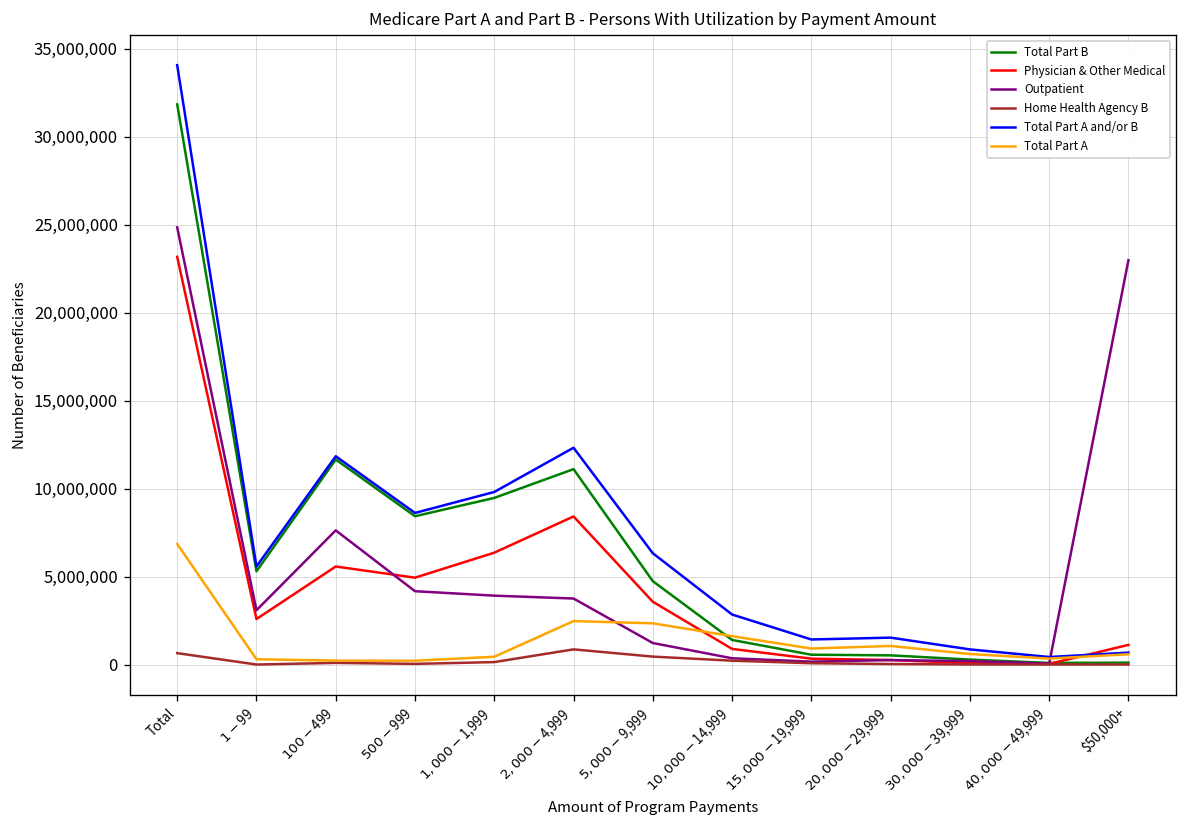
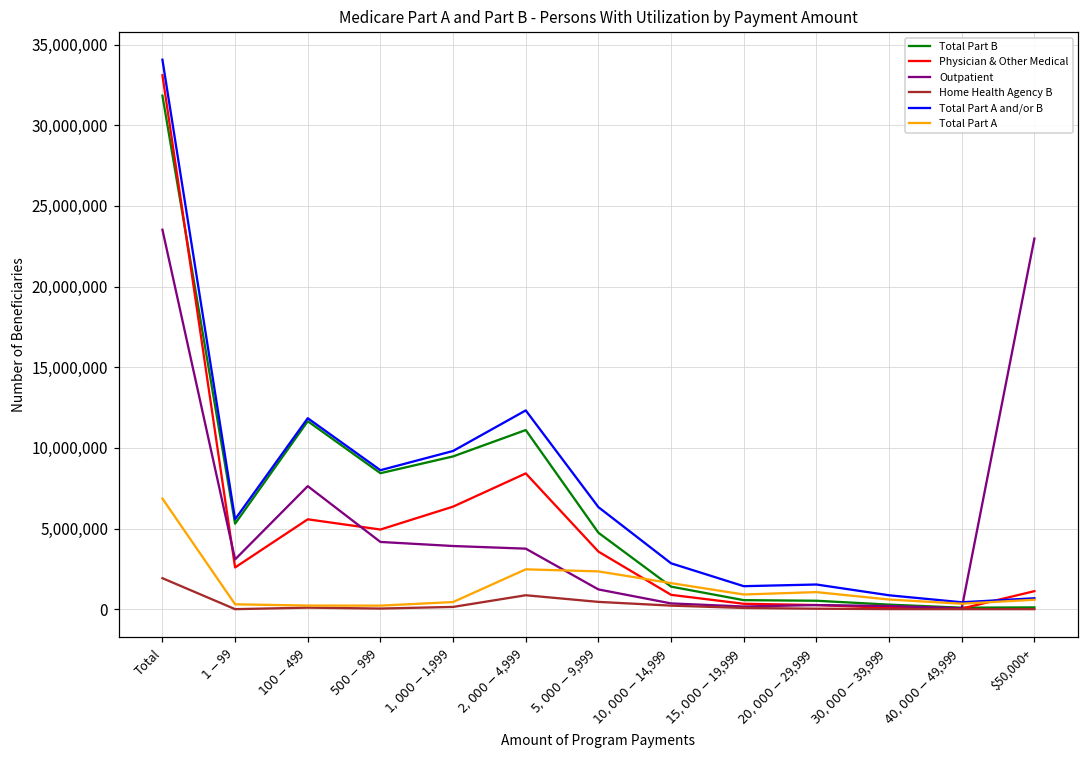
Physician & Other Medical, Total: 23,200,000 -> 33,100,000
Outpatient, Total: 24,800,000 -> 23,500,000
Home Health Agency B, Total: 600,000 -> 1,900,000
